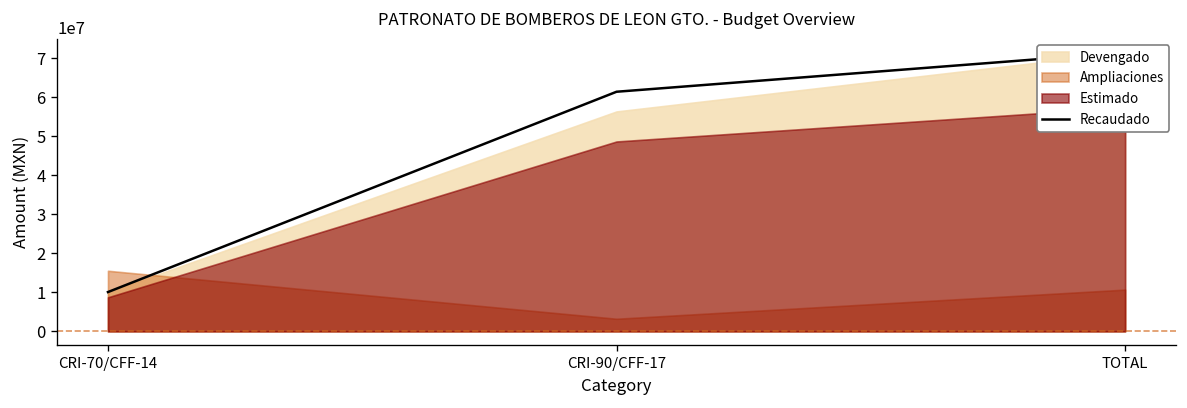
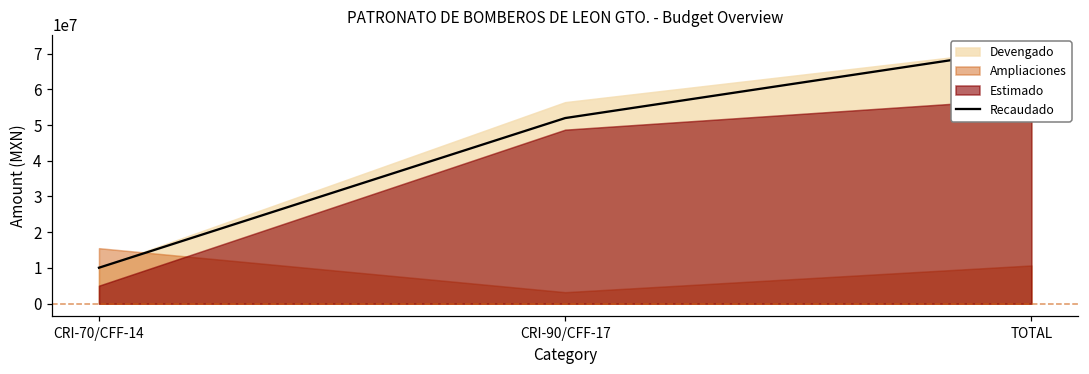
Estimado, CRI-70/CFF-14: 9000000 -> 5000000
Recaudado, CRI-90/CFF-17: 61000000 -> 52000000
